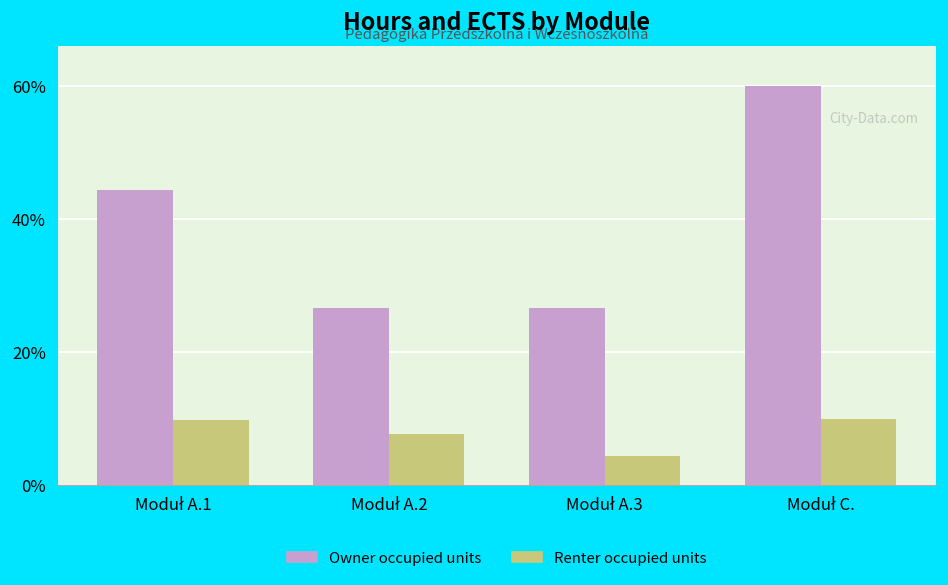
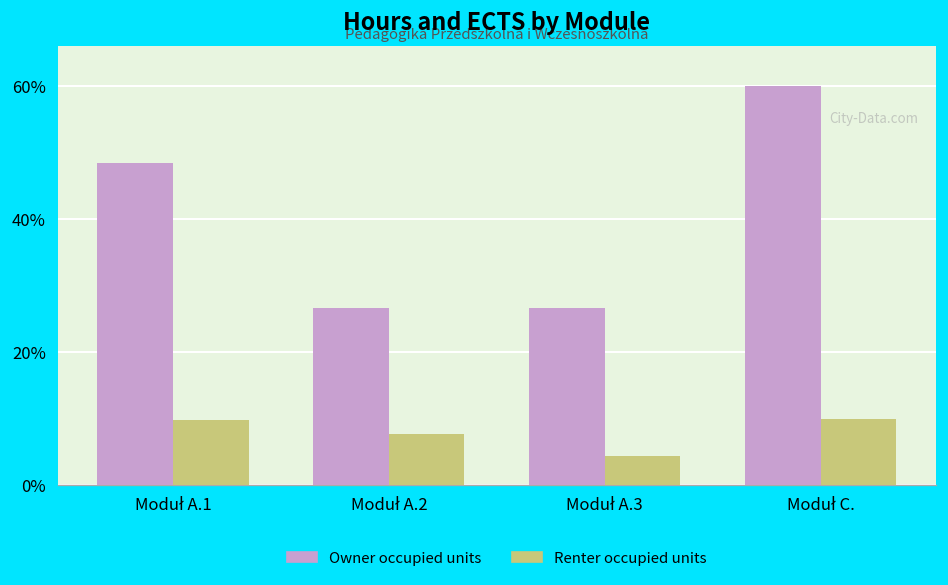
Owner occupied units, Moduł A.1: 44% -> 48%
